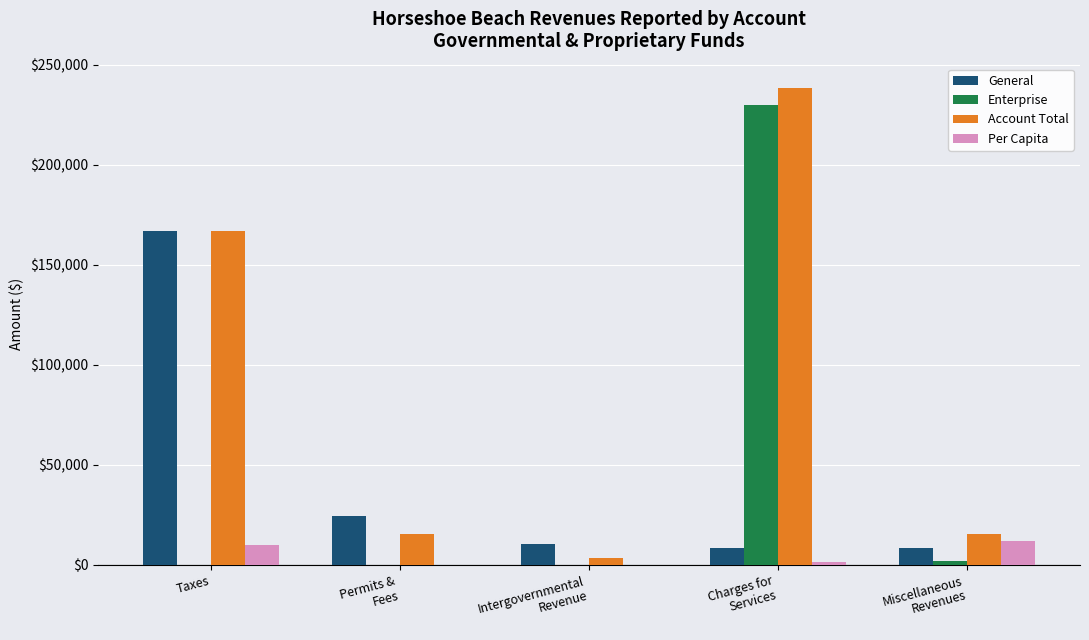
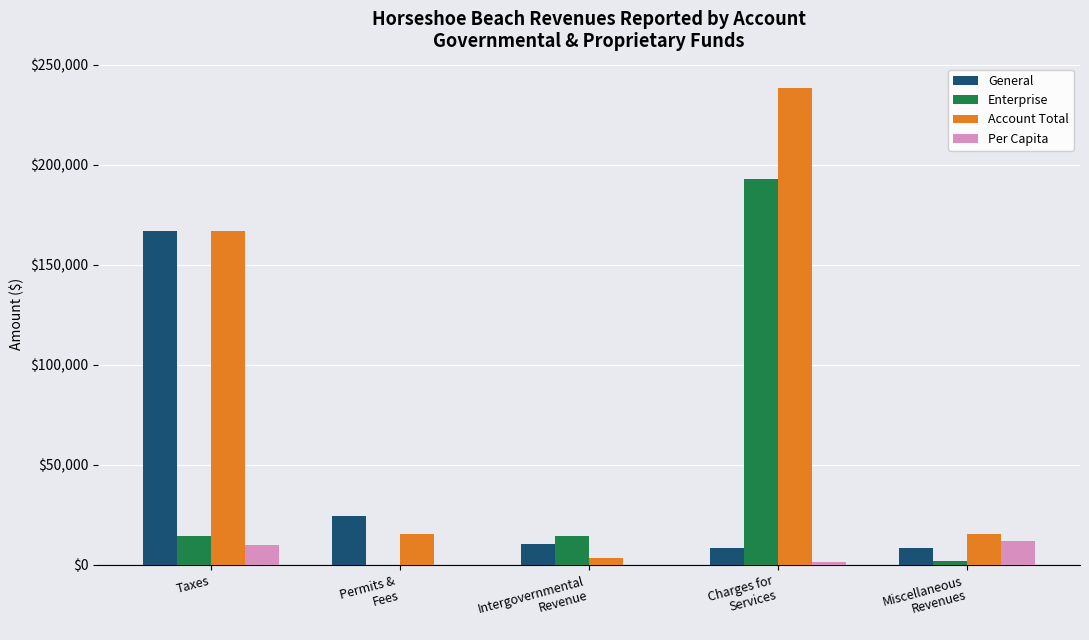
Enterprise, Taxes: $0 -> $14,000
Enterprise, Intergovernmental Revenue: $0 -> $15,000
Enterprise, Charges for Services: $230,000 -> $193,000
